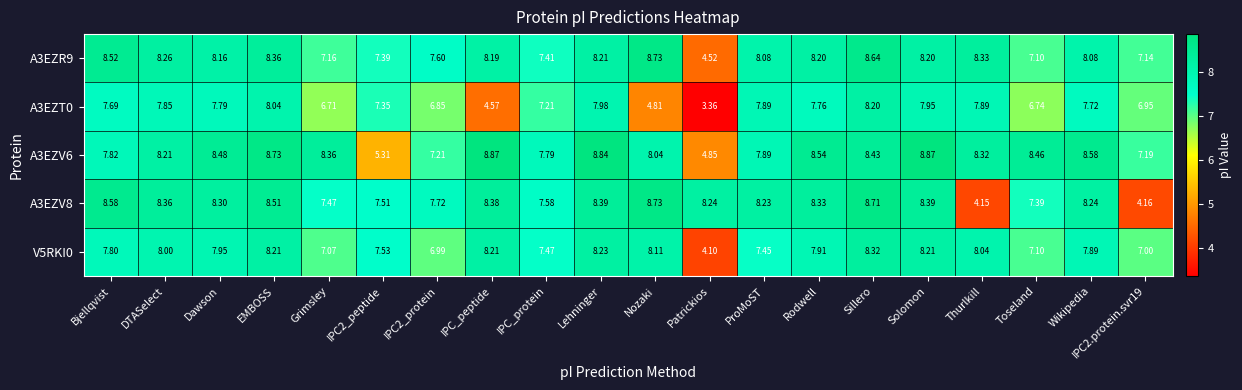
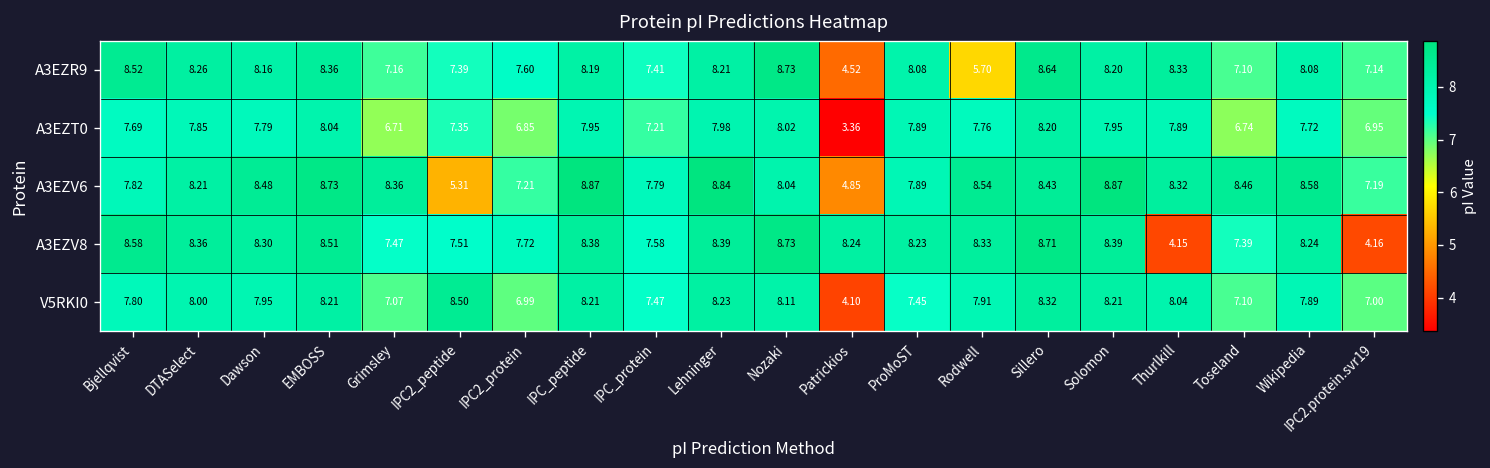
A3EZR9, Rodwell: 8.20 -> 5.70
A3EZT0, IPC_peptide: 4.57 -> 7.95
A3EZT0, Nozaki: 4.81 -> 8.02
V5RKI0, IPC2_peptide: 7.53 -> 8.50
